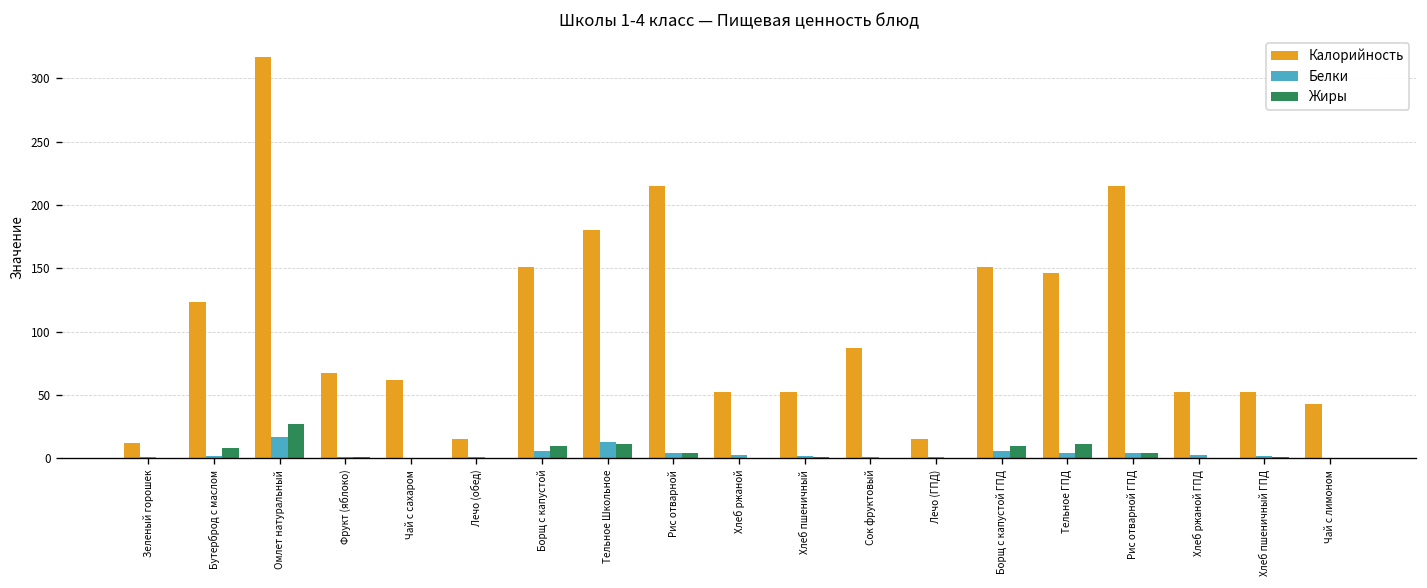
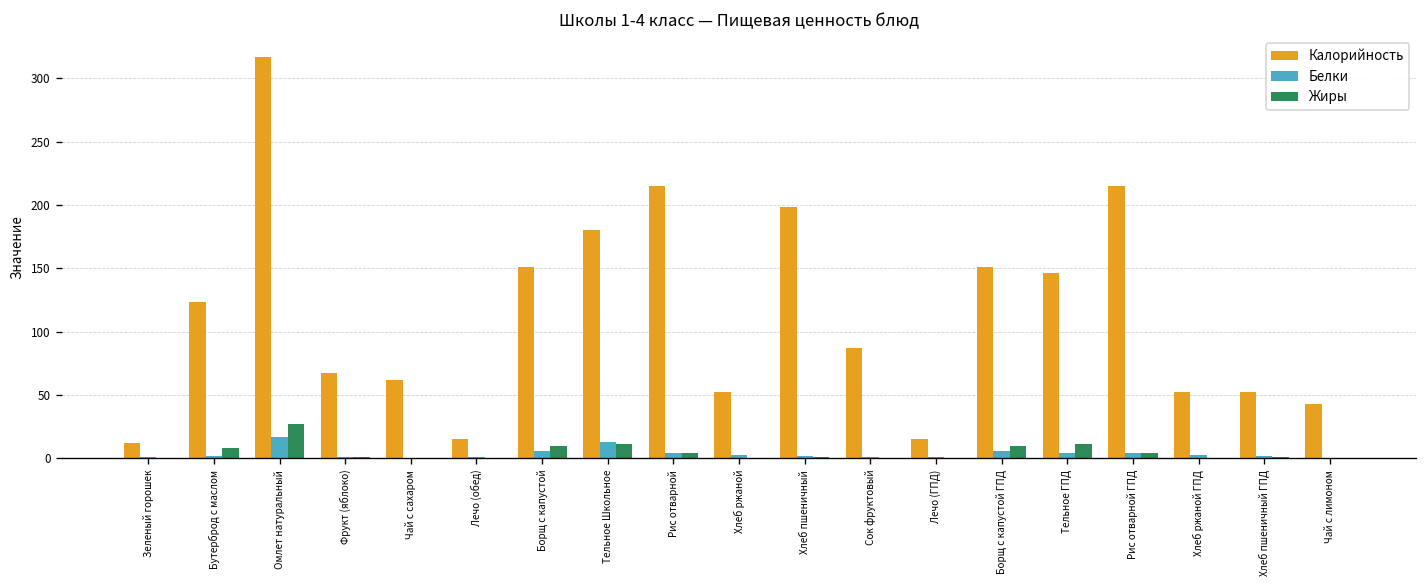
Калорийность, Хлеб пшеничный: 52 -> 199
